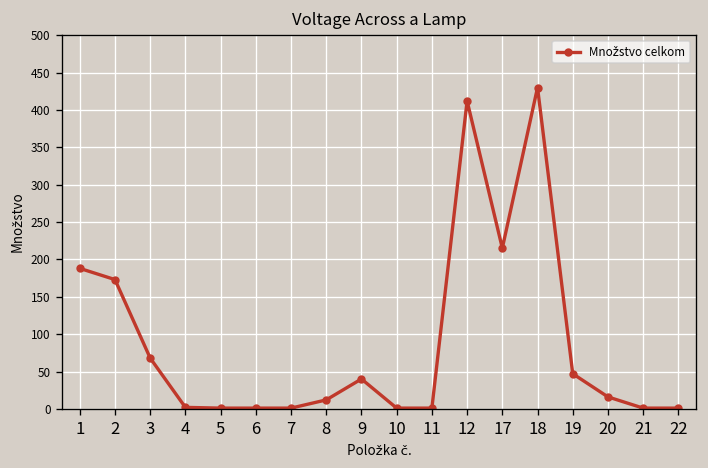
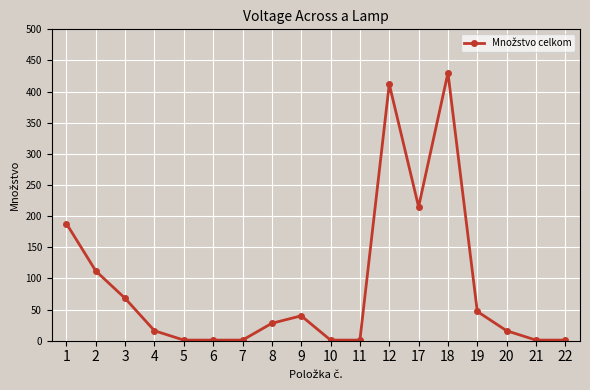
2: 170 -> 110
4: 0 -> 20
8: 10 -> 30
